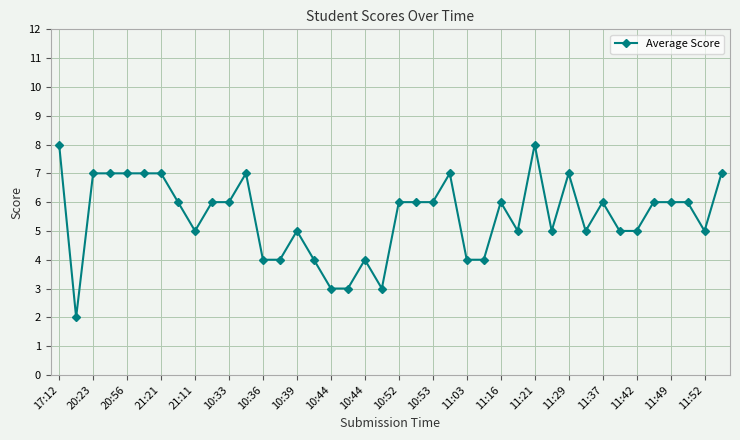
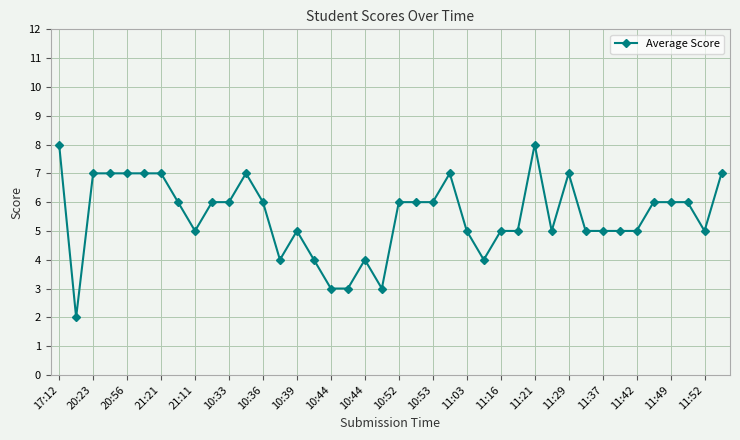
10:36: 4 -> 6
11:03: 4 -> 5
11:16: 6 -> 5
11:37: 6 -> 5
